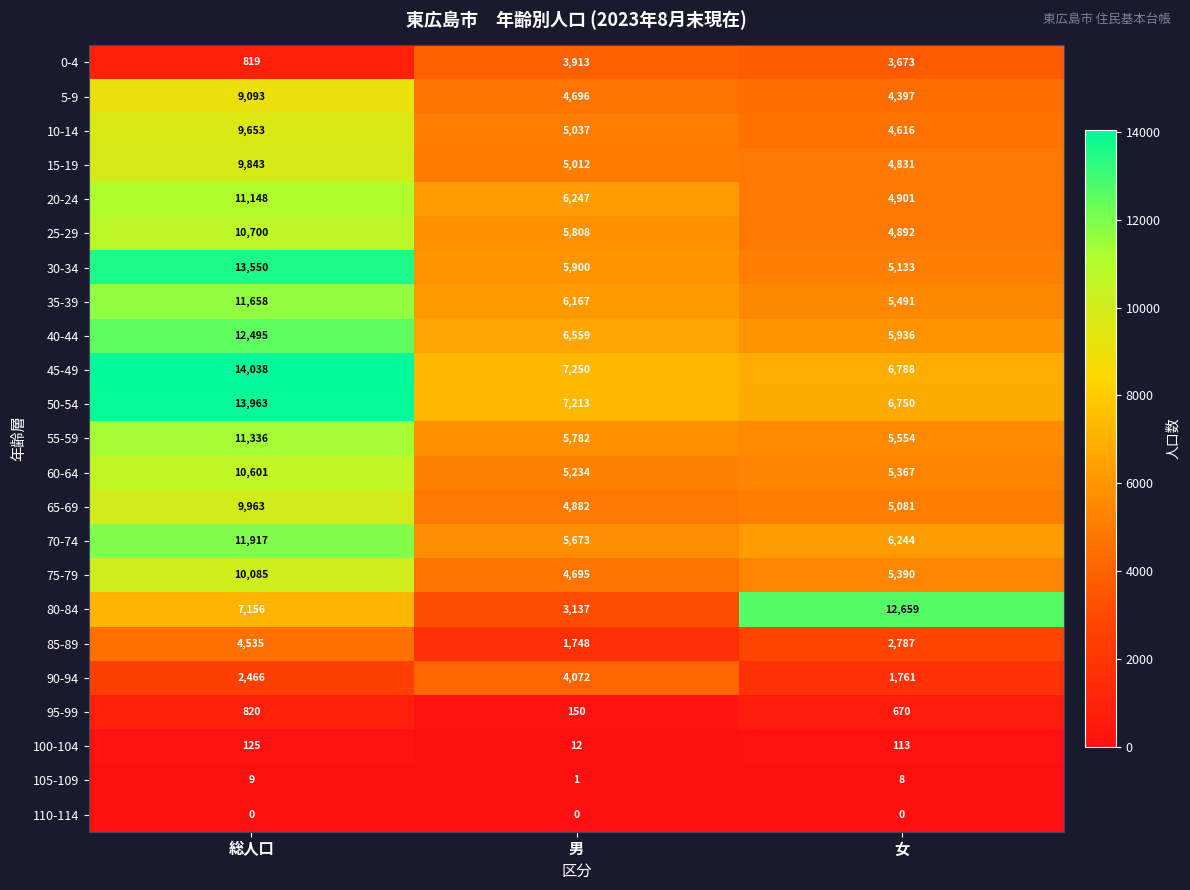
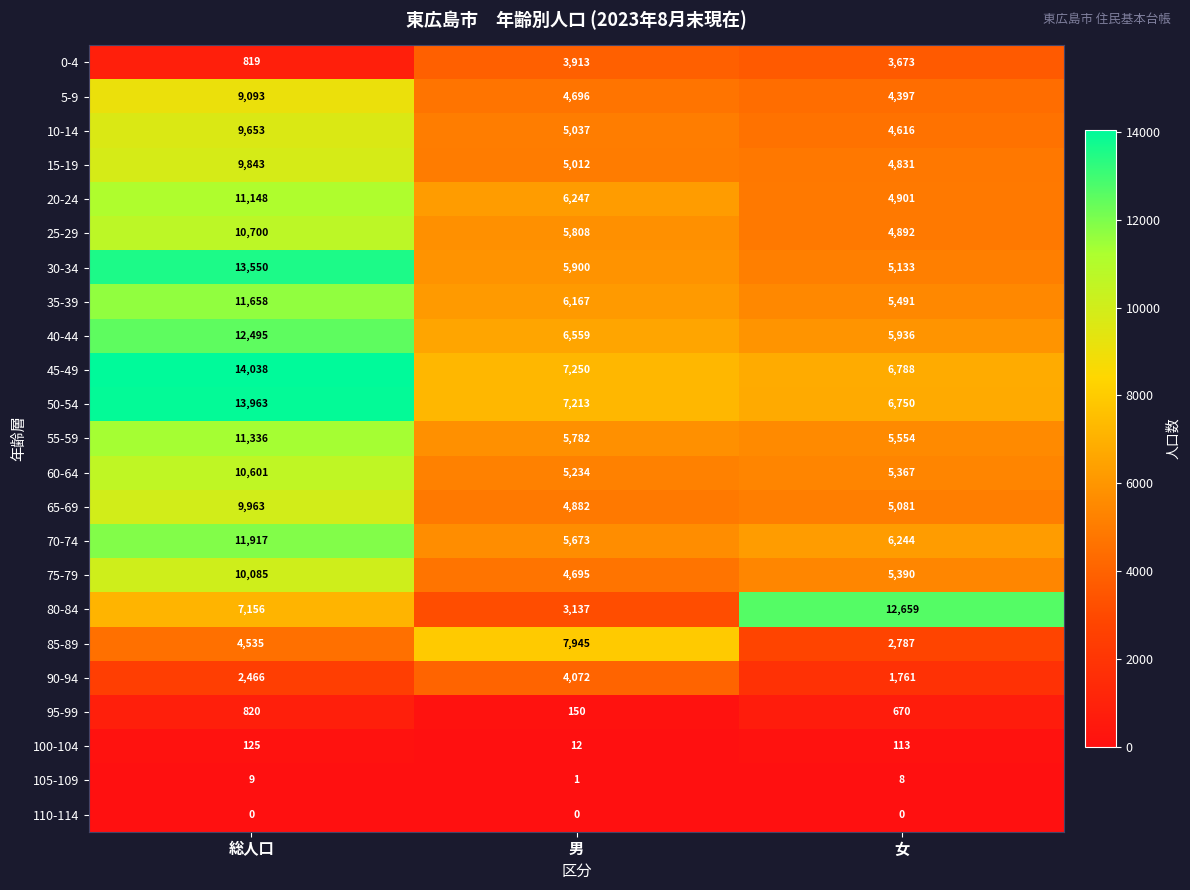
85-89, 男: 1,748 -> 7,945
